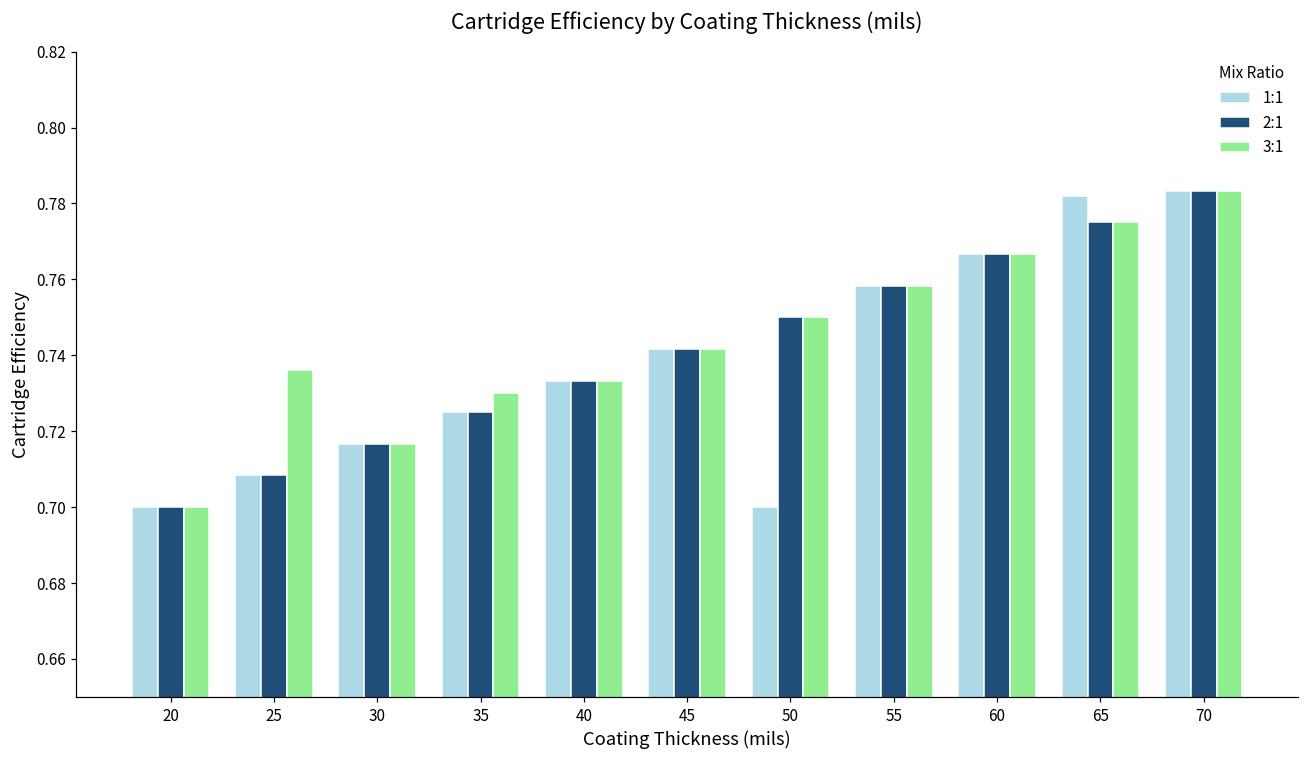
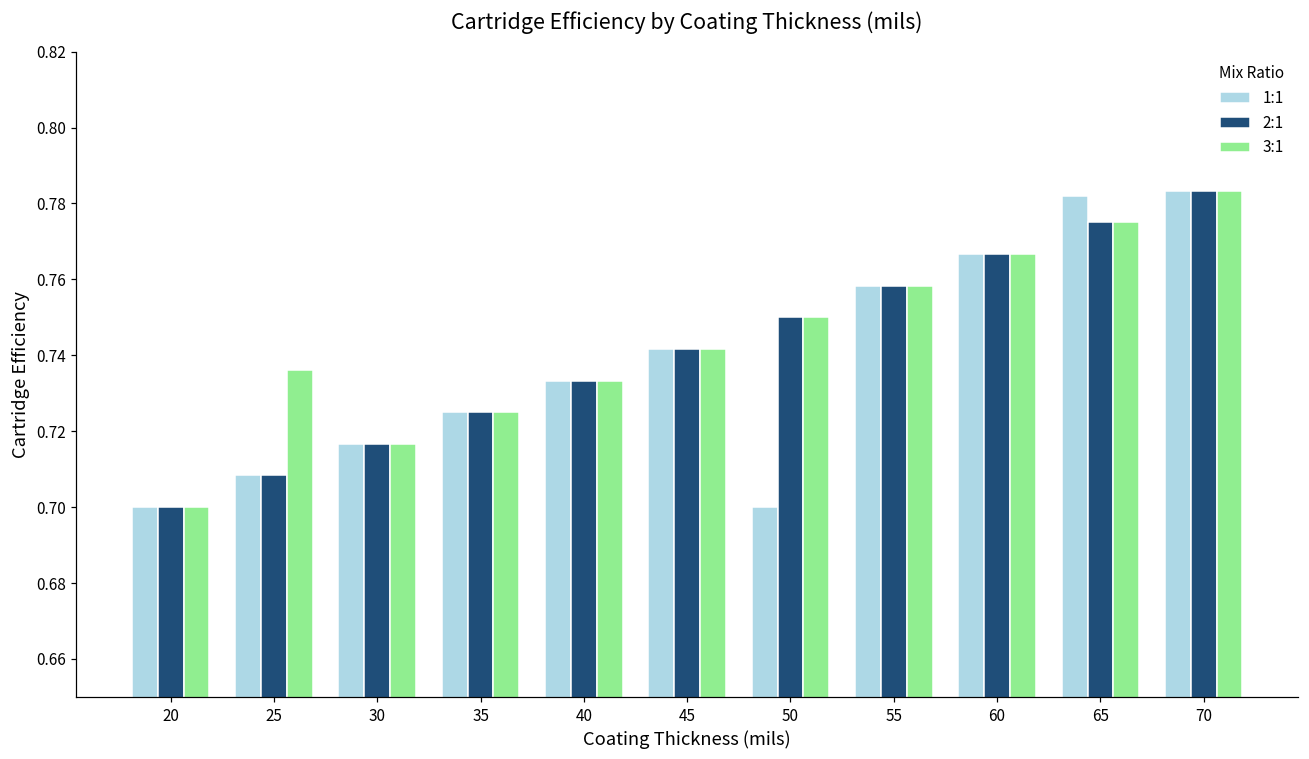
3:1, 35: 0.730 -> 0.725
